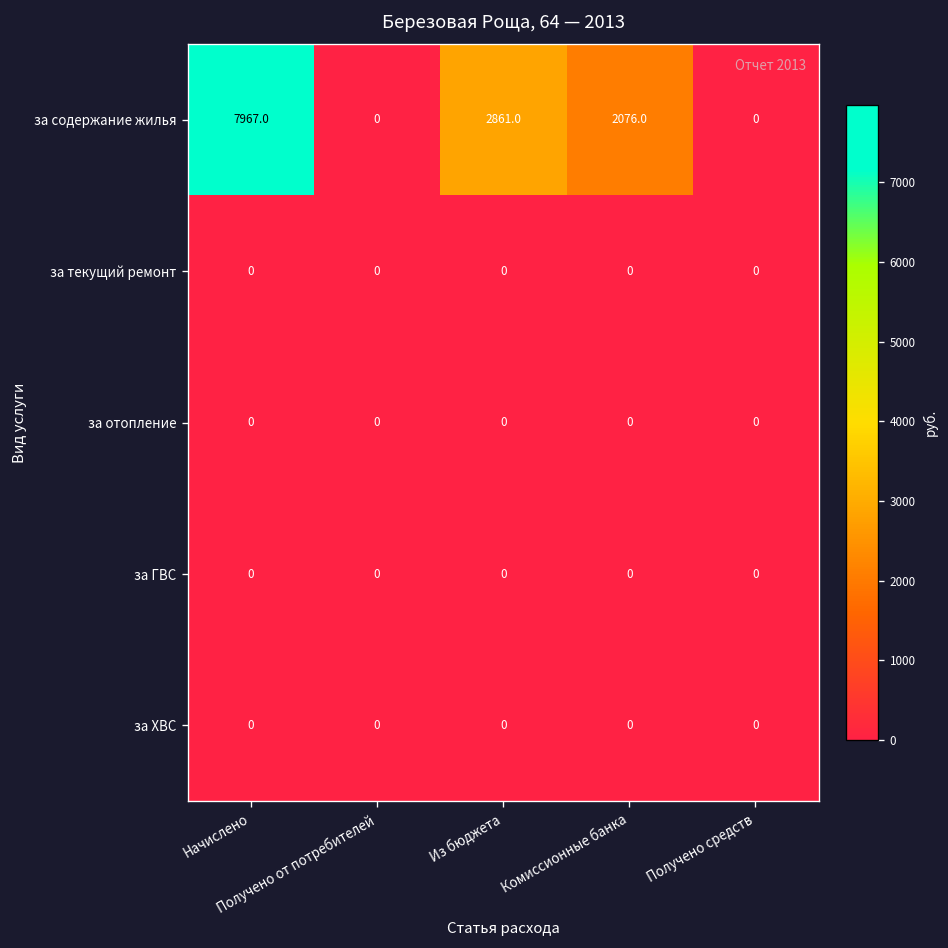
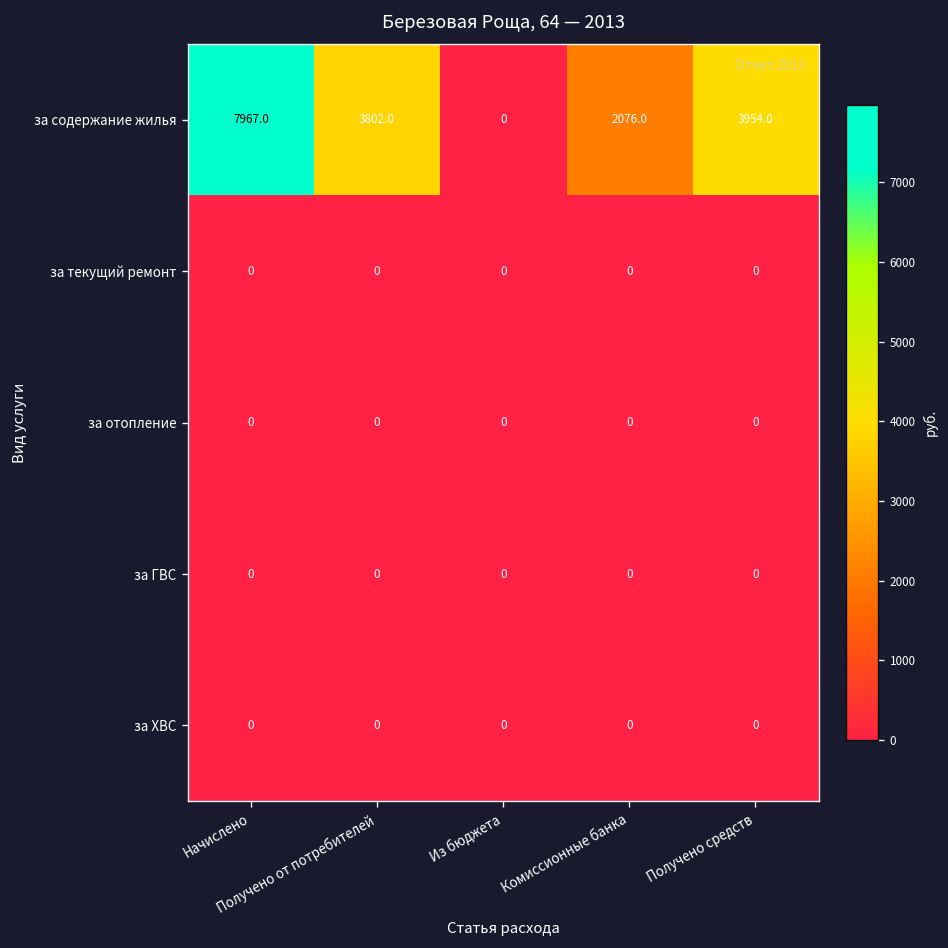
за содержание жилья, Получено от потребителей: 0 -> 3802.0
за содержание жилья, Из бюджета: 2861.0 -> 0
за содержание жилья, Получено средств: 0 -> 3954.0
